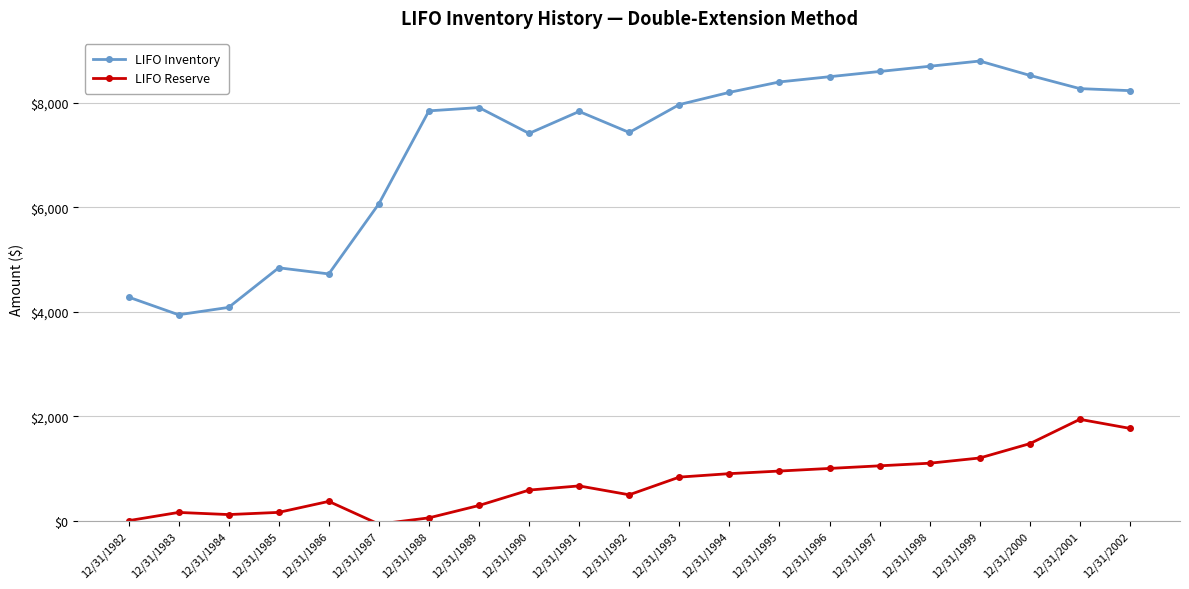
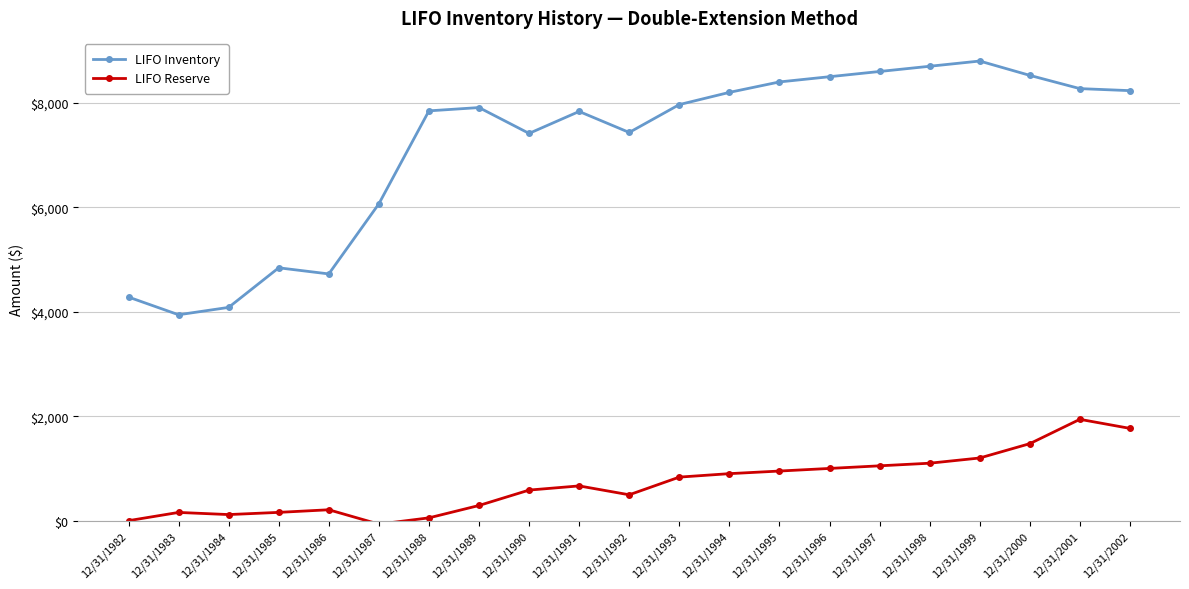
LIFO Reserve, 12/31/1986: $400 -> $200
